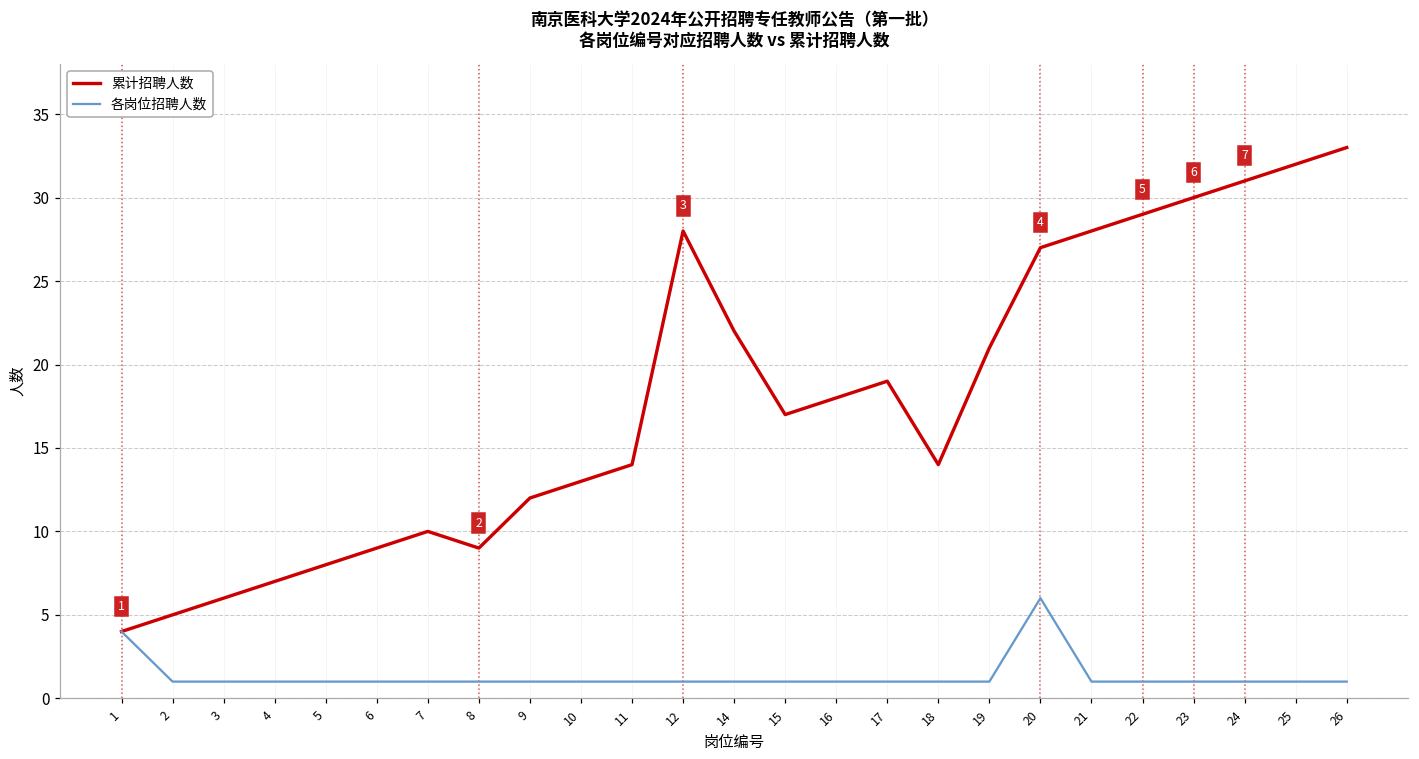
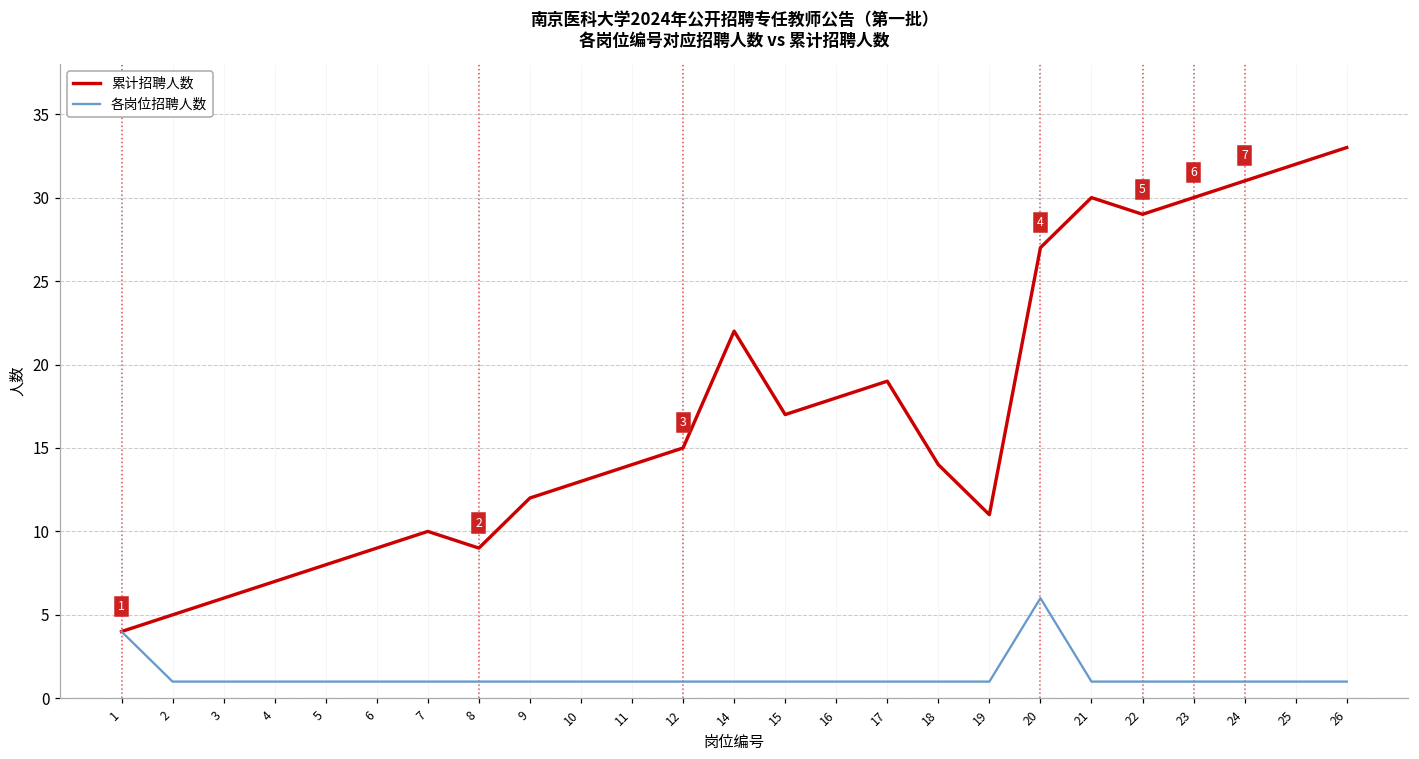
累计招聘人数, 12: 28 -> 15
累计招聘人数, 19: 21 -> 11
累计招聘人数, 21: 28 -> 30
